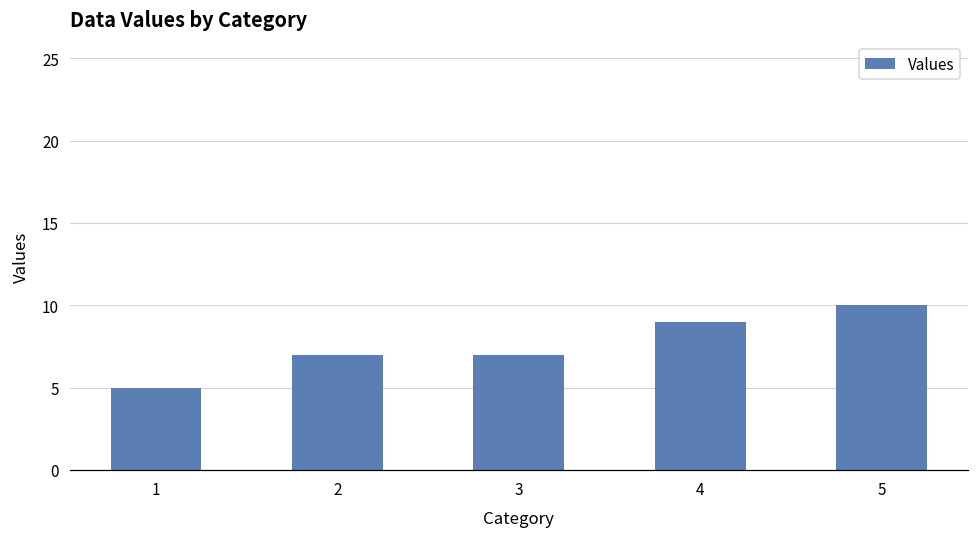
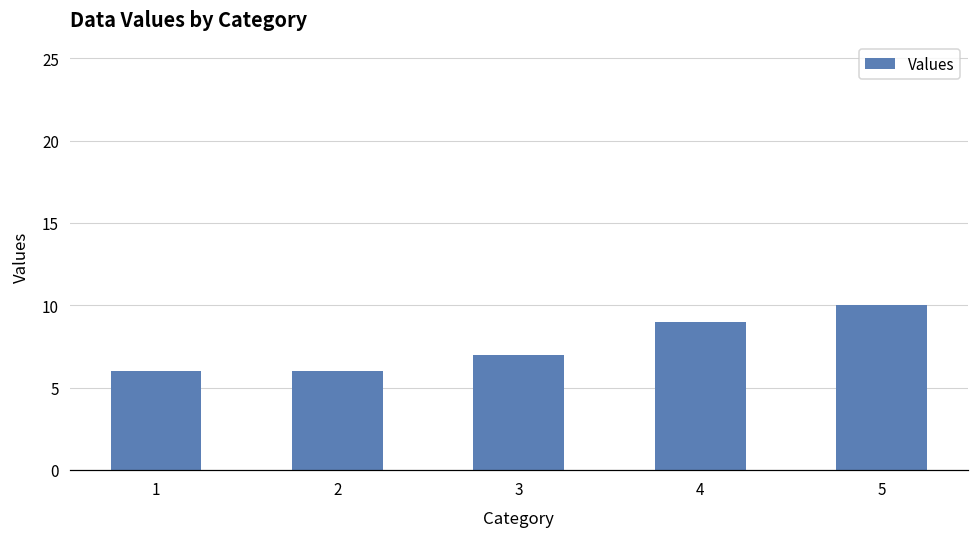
1: 5 -> 6
2: 7 -> 6
